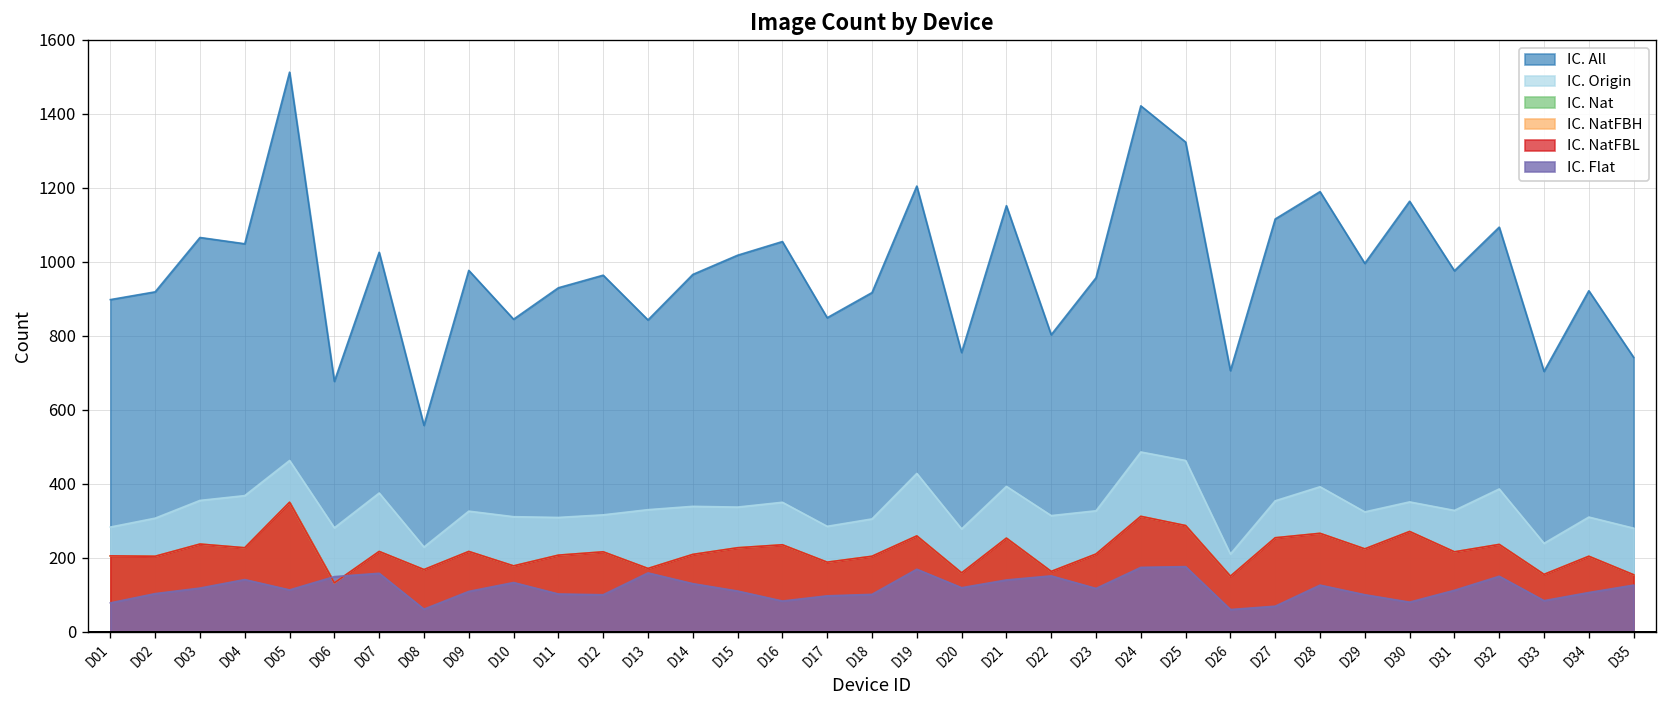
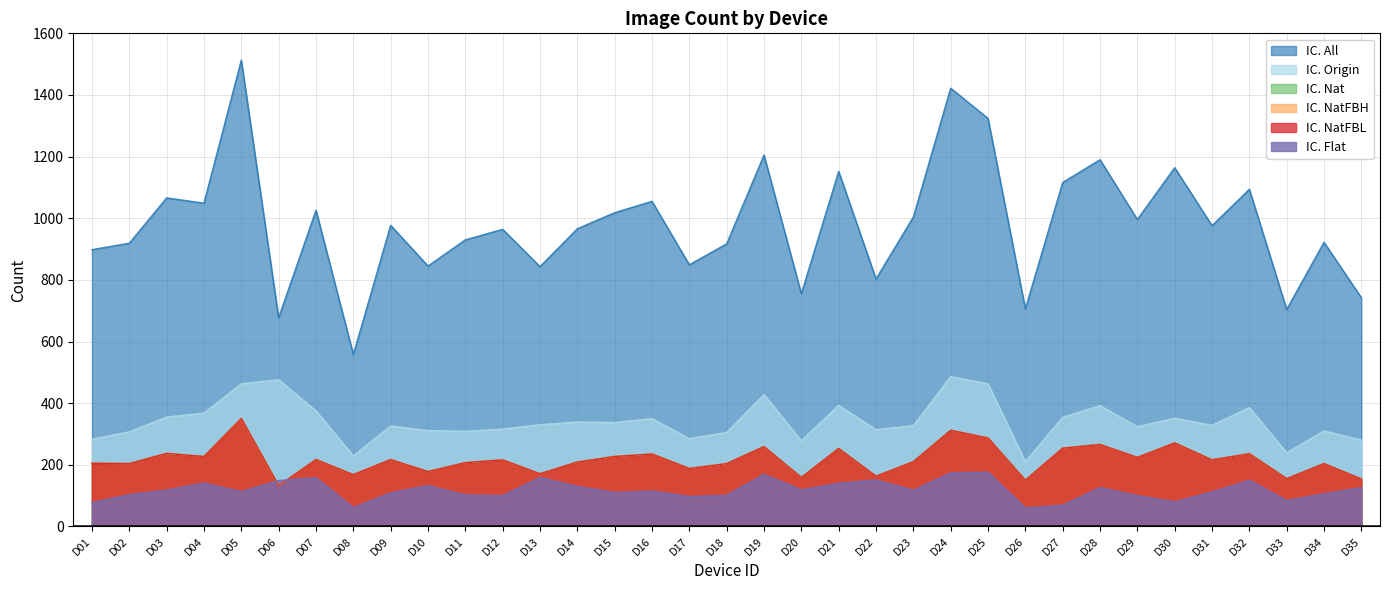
IC. Origin, D06: 280 -> 480
IC. Flat, D16: 80 -> 120
IC. All, D23: 960 -> 1000
